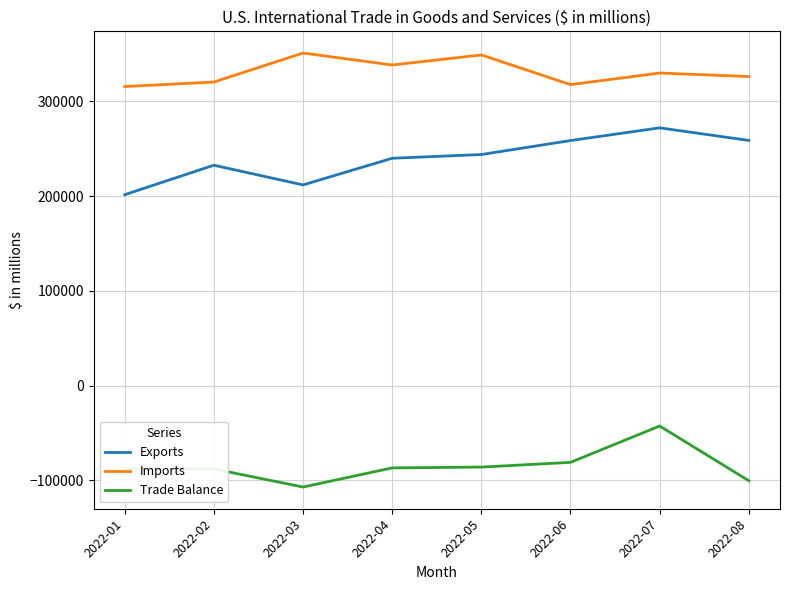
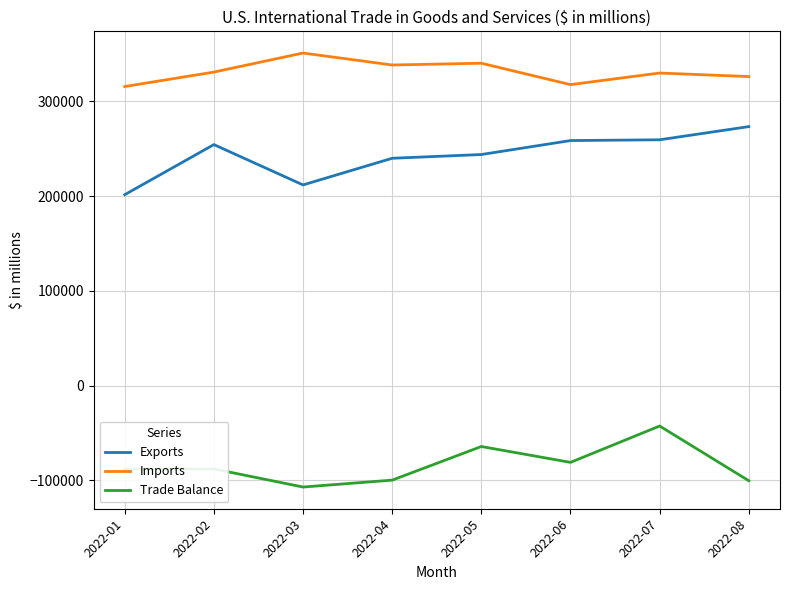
Exports, 2022-02: 230000 -> 250000
Imports, 2022-02: 320000 -> 330000
Trade Balance, 2022-04: -90000 -> -100000
Imports, 2022-05: 350000 -> 340000
Trade Balance, 2022-05: -90000 -> -60000
Exports, 2022-07: 270000 -> 260000
Exports, 2022-08: 260000 -> 270000
